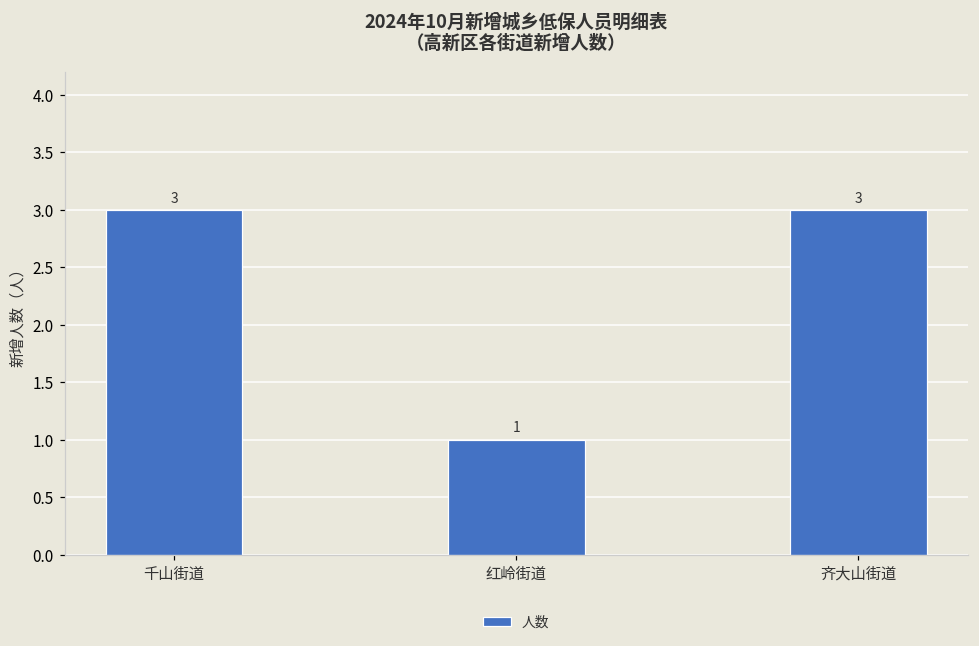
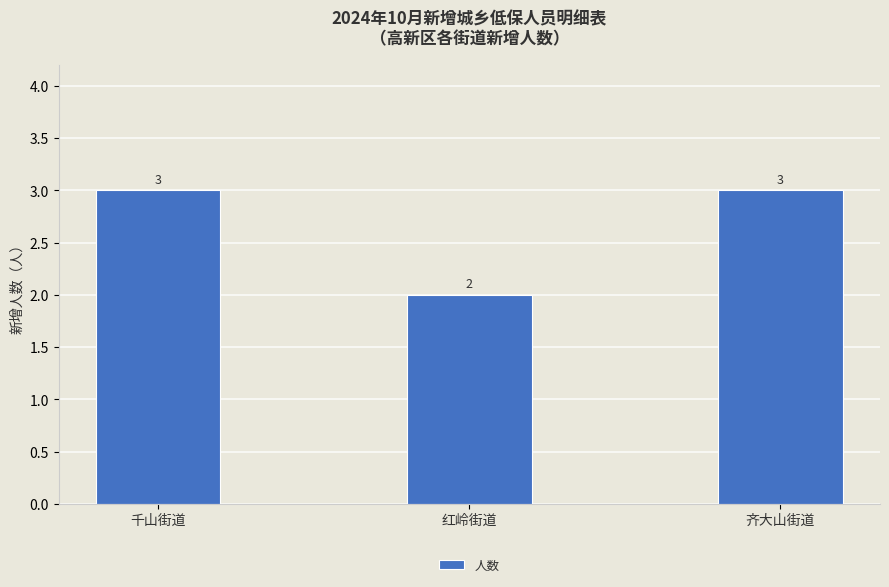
红岭街道: 1 -> 2
